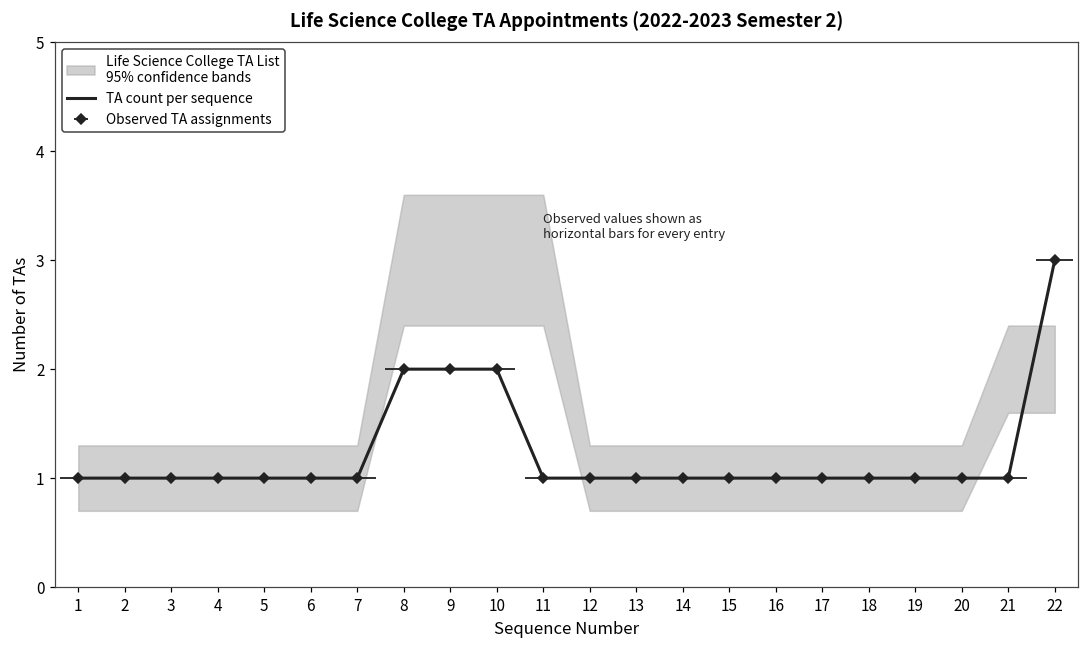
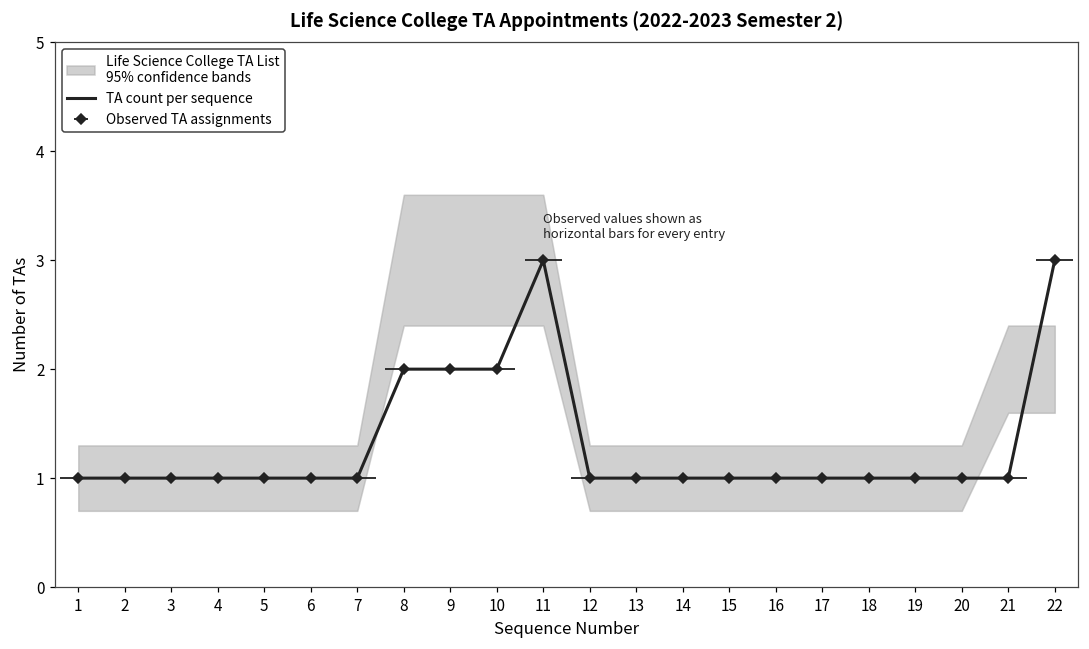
TA count per sequence, 11: 1 -> 3
